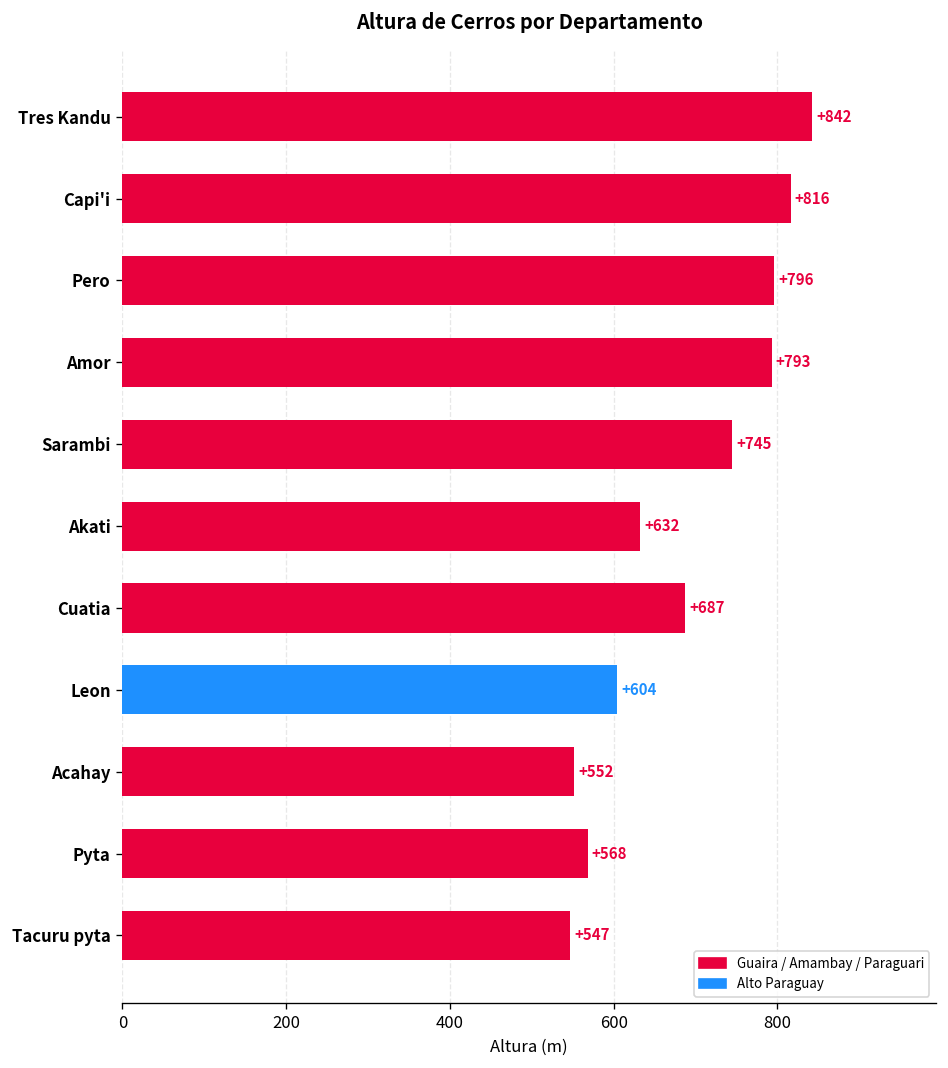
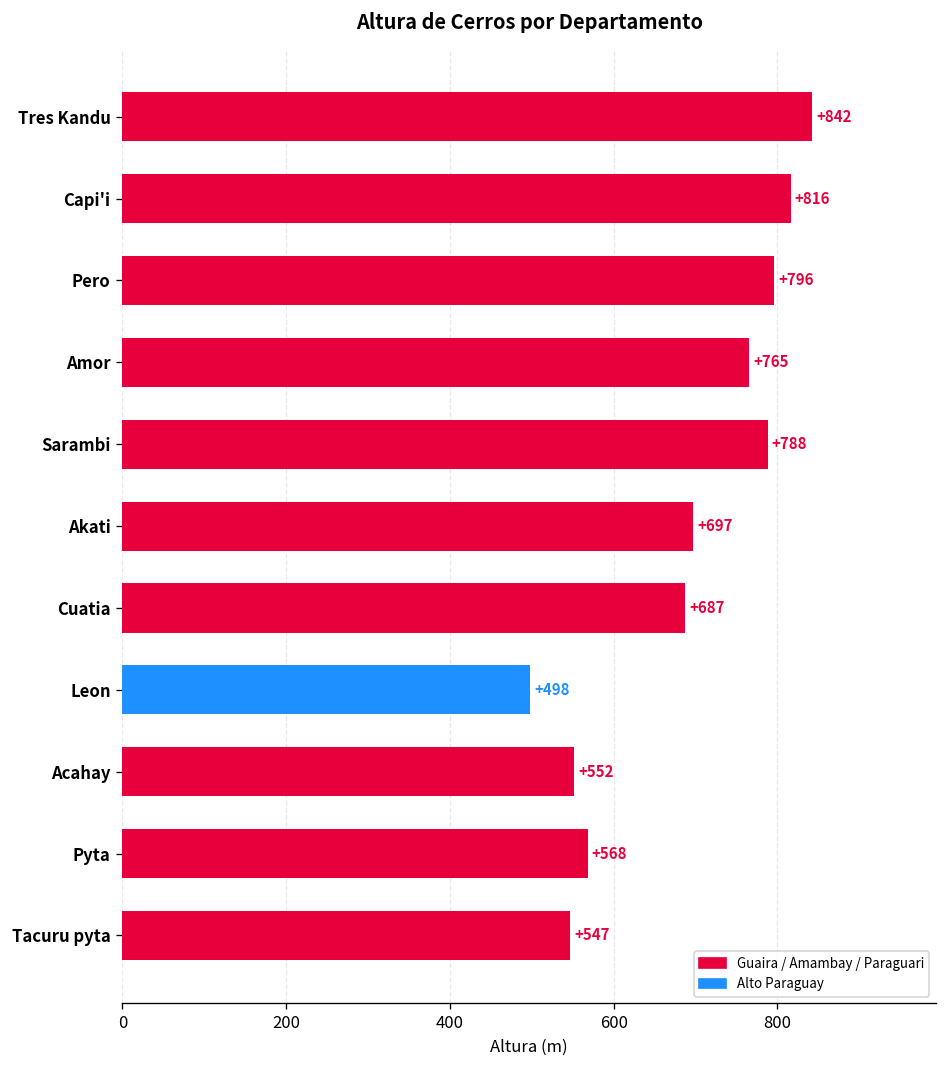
Amor: +793 -> +765
Sarambi: +745 -> +788
Akati: +632 -> +697
Leon: +604 -> +498
